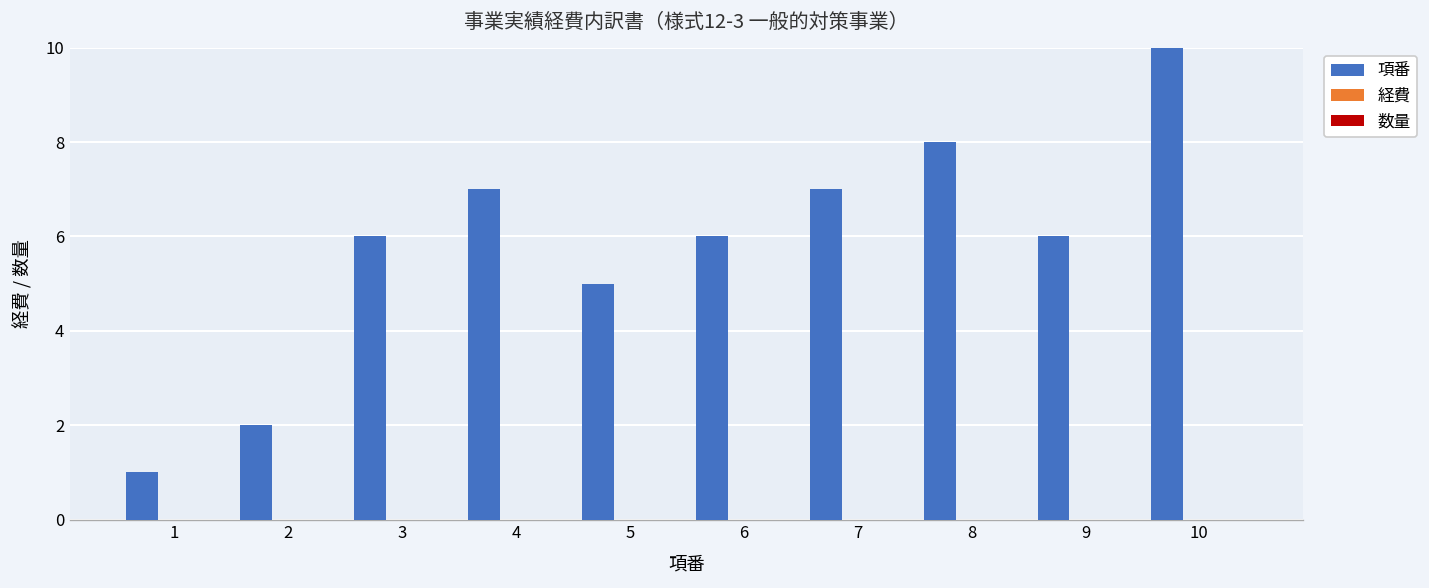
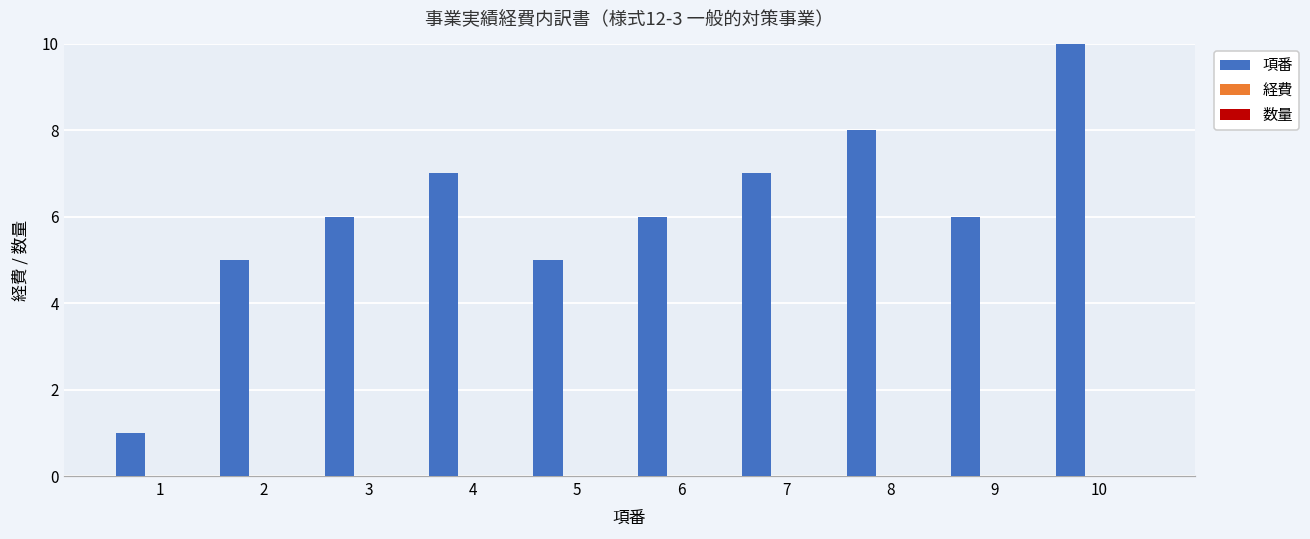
項番, 2: 2 -> 5
